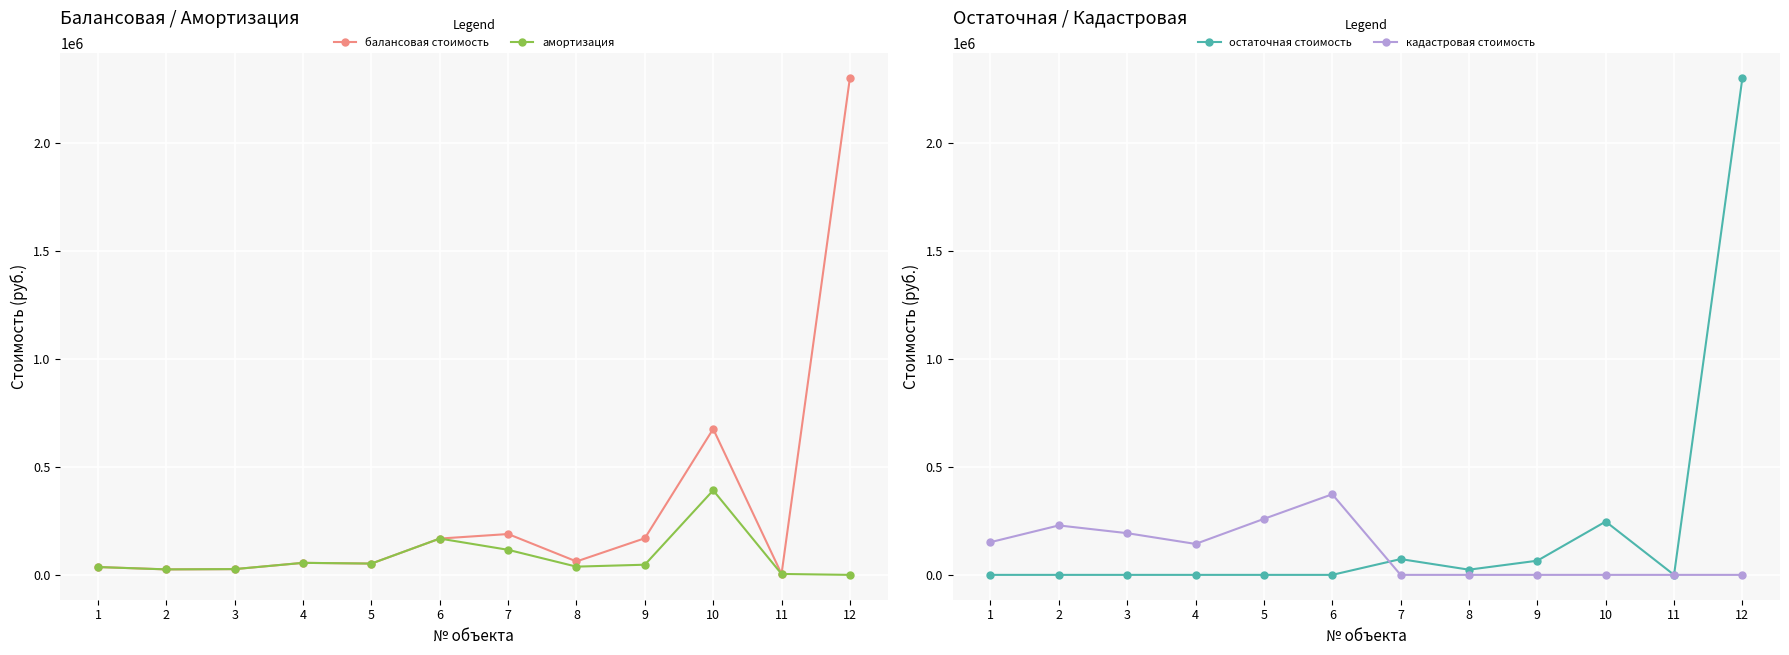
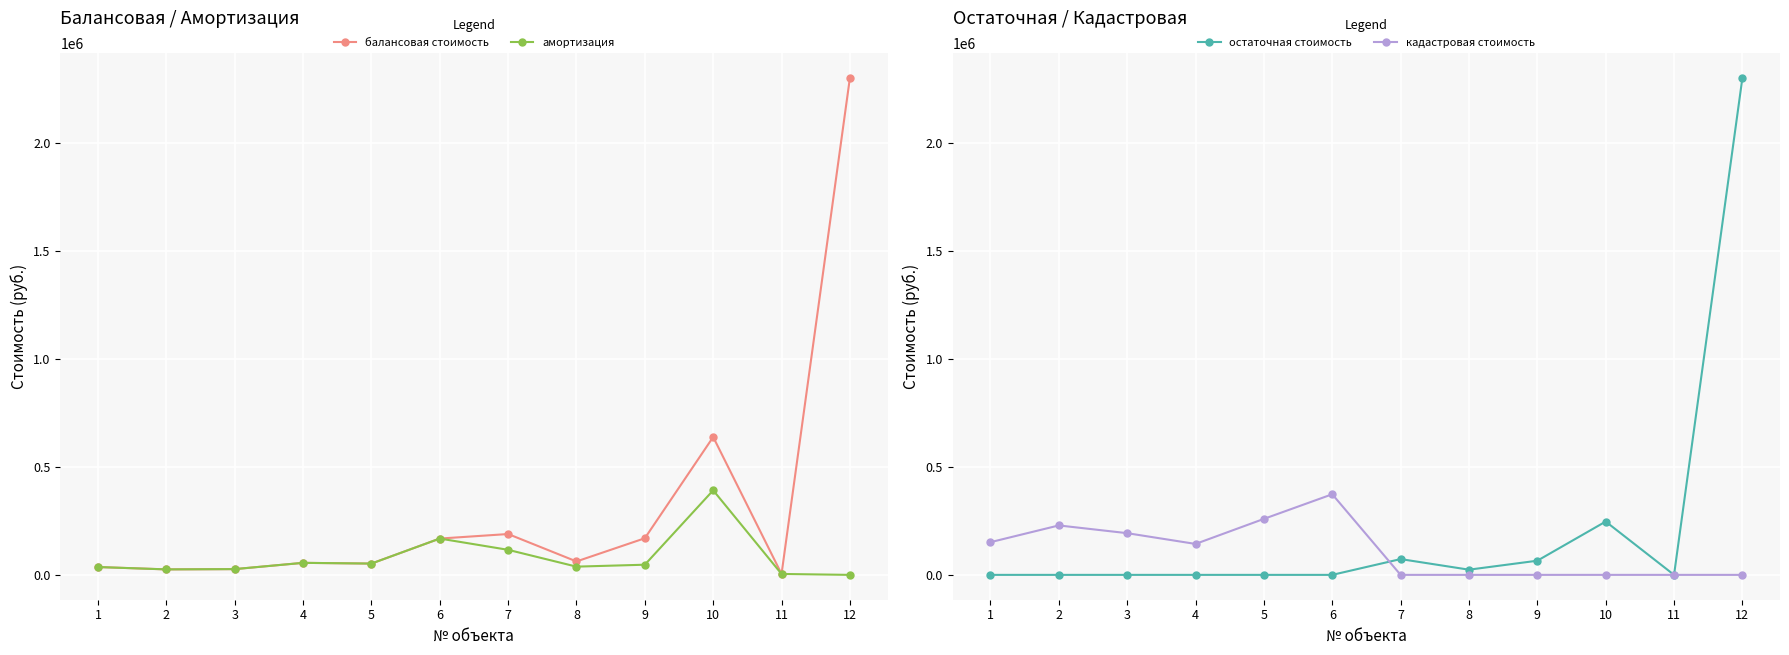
Балансовая / Амортизация, балансовая стоимость, 10: 680000 -> 640000
